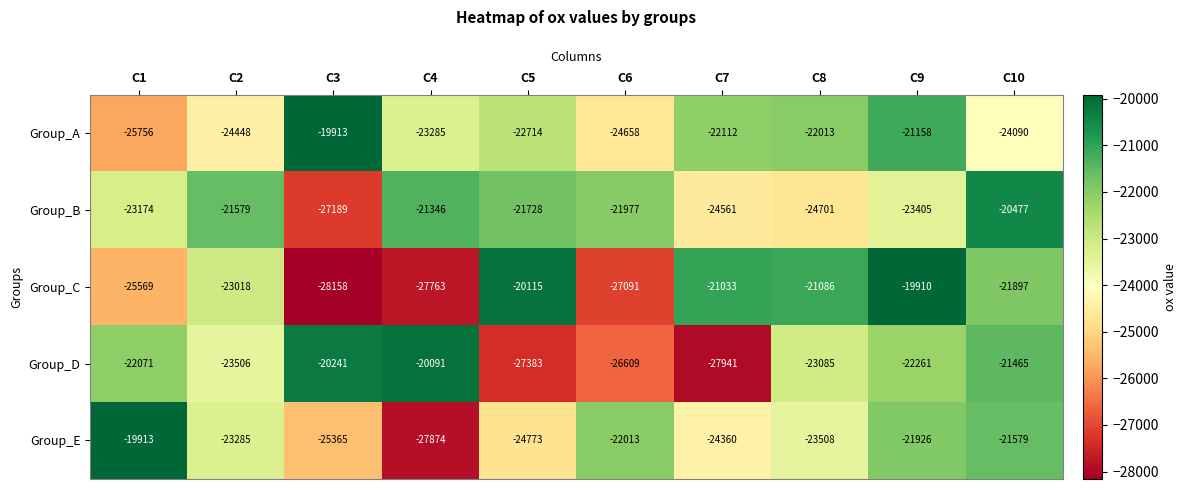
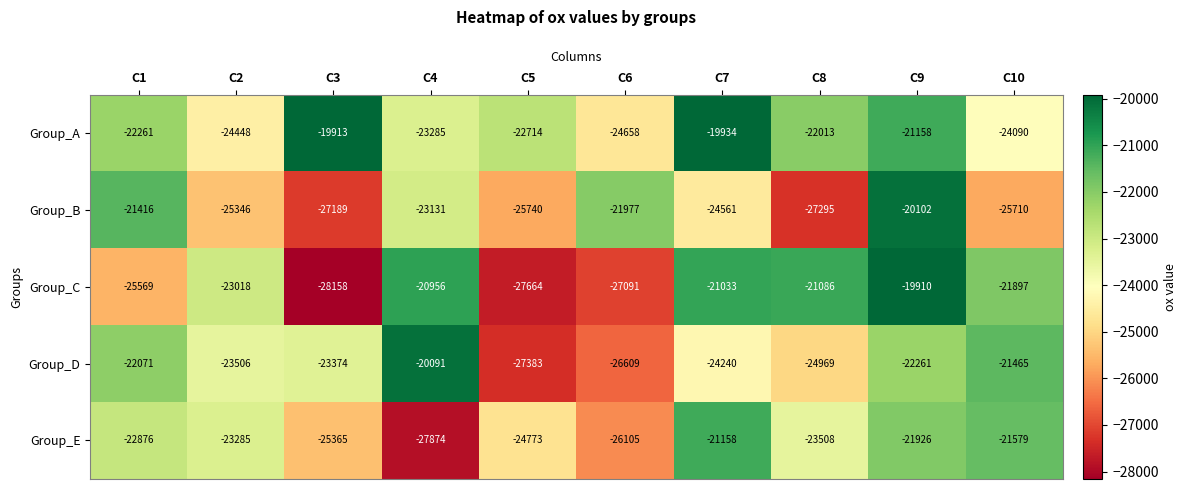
Group_A, C1: -25756 -> -22261
Group_A, C7: -22112 -> -19934
Group_B, C1: -23174 -> -21416
Group_B, C2: -21579 -> -25346
Group_B, C4: -21346 -> -23131
Group_B, C5: -21728 -> -25740
Group_B, C8: -24701 -> -27295
Group_B, C9: -23405 -> -20102
Group_B, C10: -20477 -> -25710
Group_C, C4: -27763 -> -20956
Group_C, C5: -20115 -> -27664
Group_D, C3: -20241 -> -23374
Group_D, C7: -27941 -> -24240
Group_D, C8: -23085 -> -24969
Group_E, C1: -19913 -> -22876
Group_E, C6: -22013 -> -26105
Group_E, C7: -24360 -> -21158
